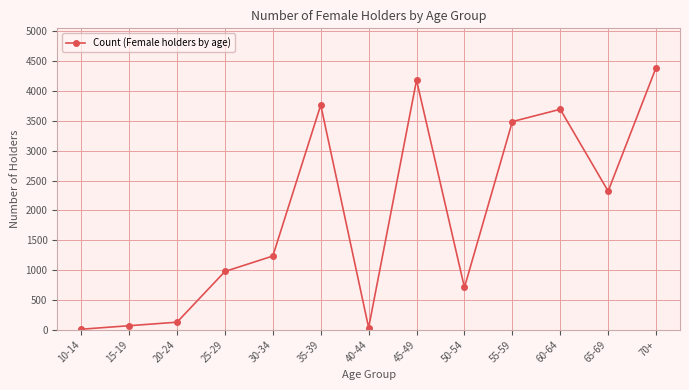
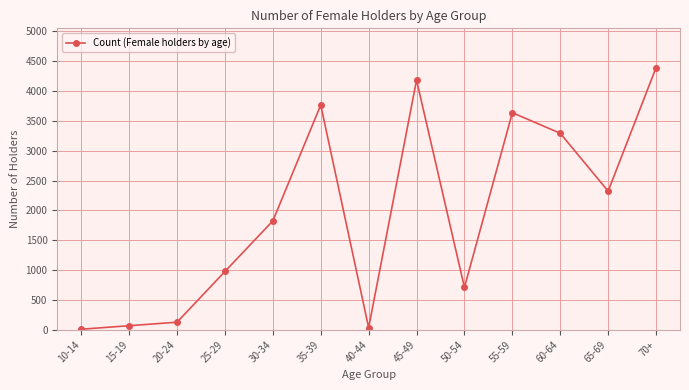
30-34: 1200 -> 1800
55-59: 3500 -> 3600
60-64: 3700 -> 3300
